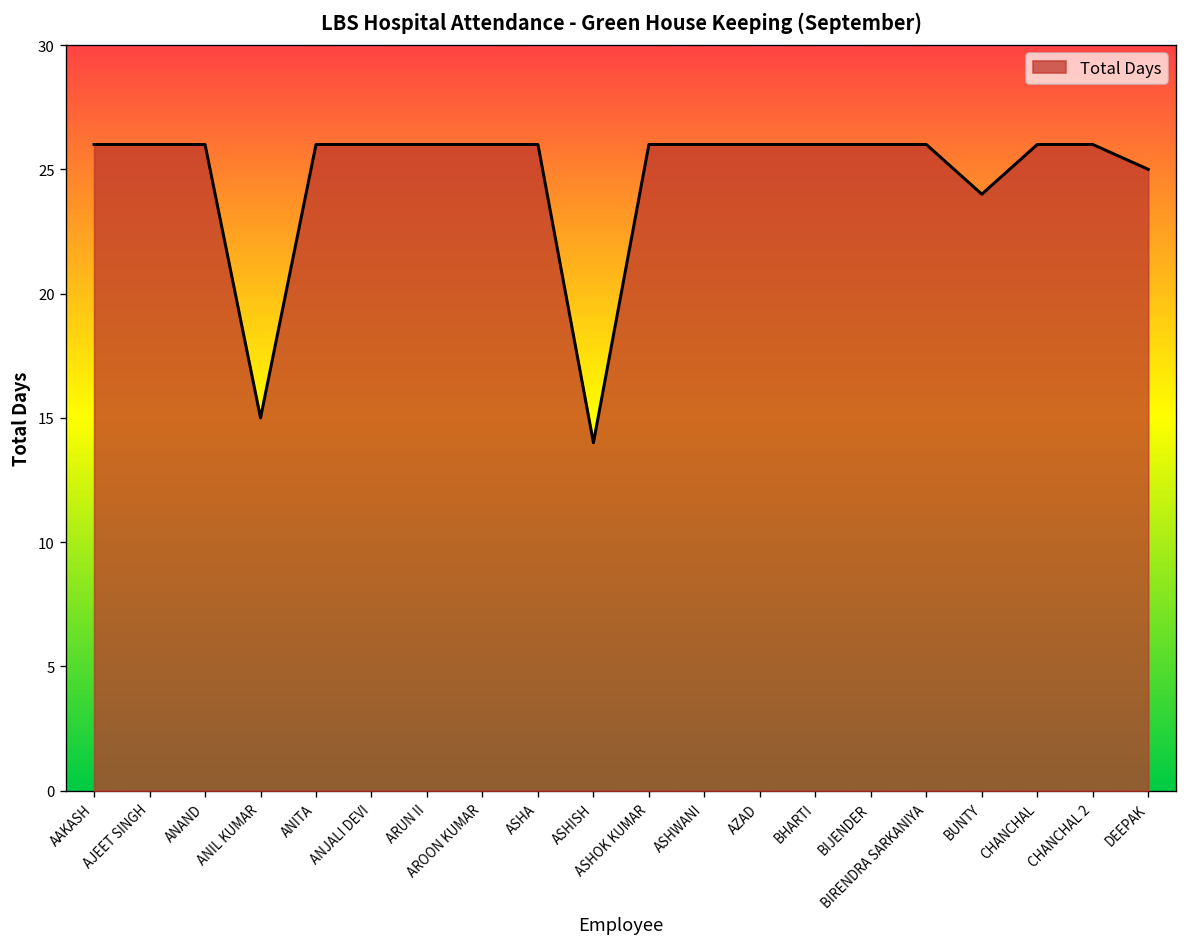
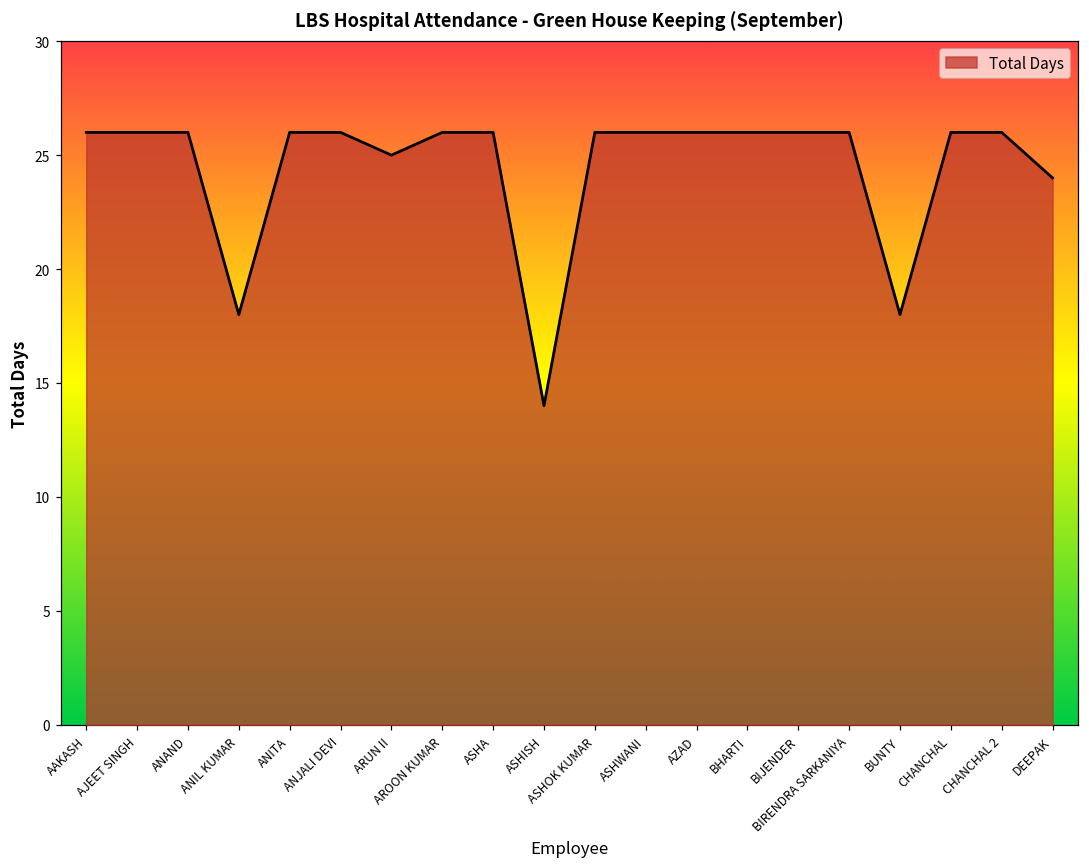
ANIL KUMAR: 15 -> 18
ARUN II: 26 -> 25
BUNTY: 24 -> 18
DEEPAK: 25 -> 24
